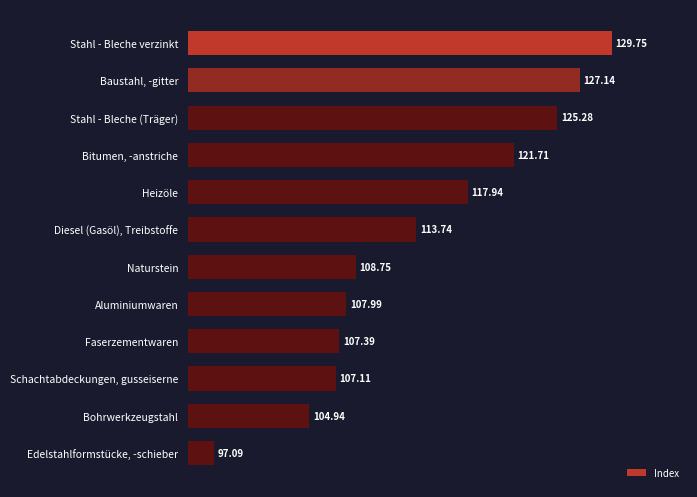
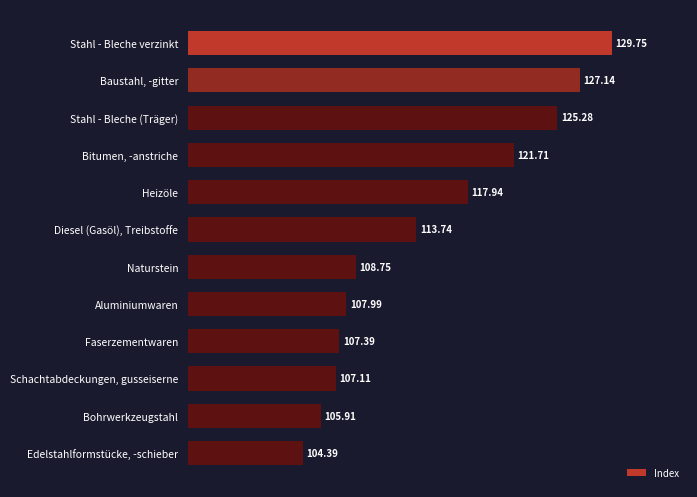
Bohrwerkzeugstahl: 104.94 -> 105.91
Edelstahlformstücke, -schieber: 97.09 -> 104.39
